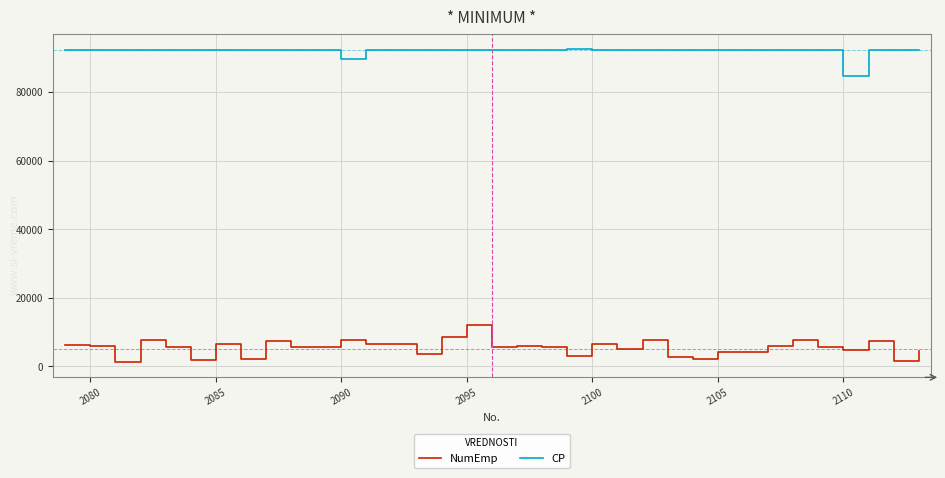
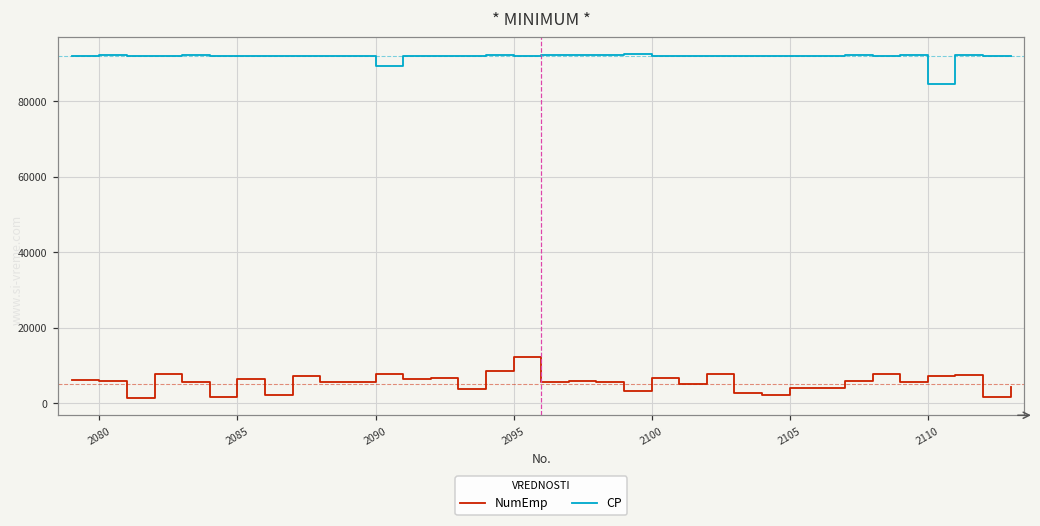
NumEmp, 2110: 5000 -> 7000
